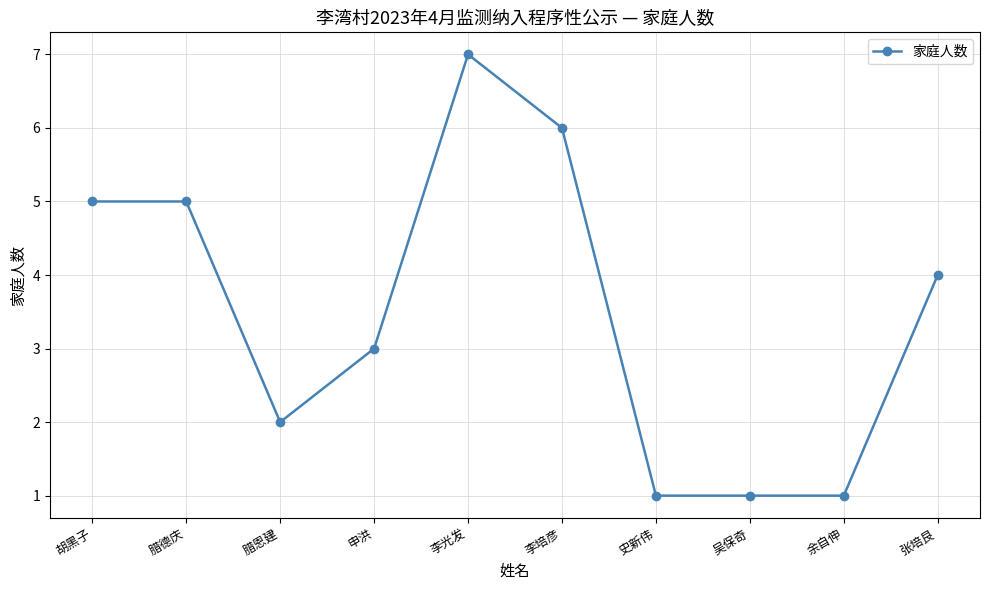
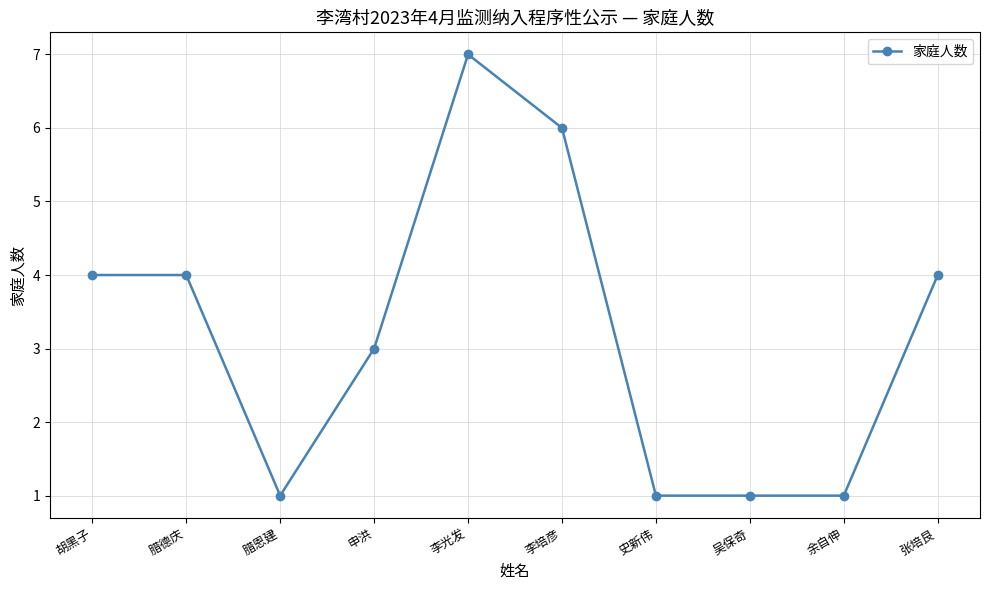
胡黑子: 5 -> 4
腊德庆: 5 -> 4
腊恩建: 2 -> 1
